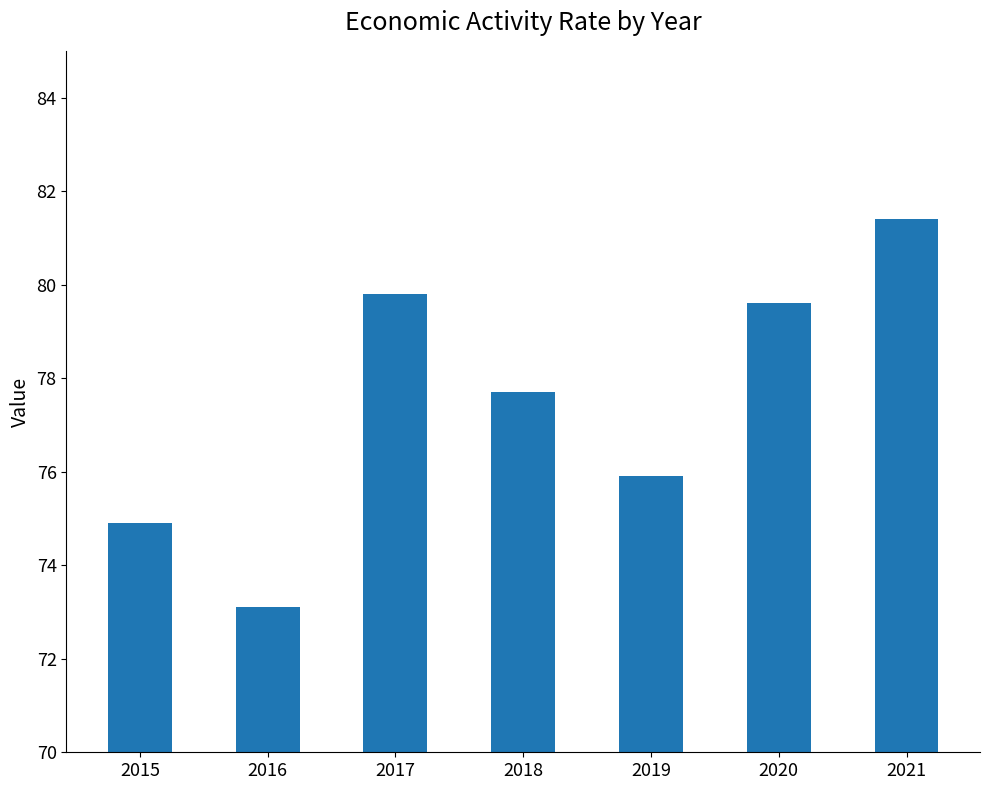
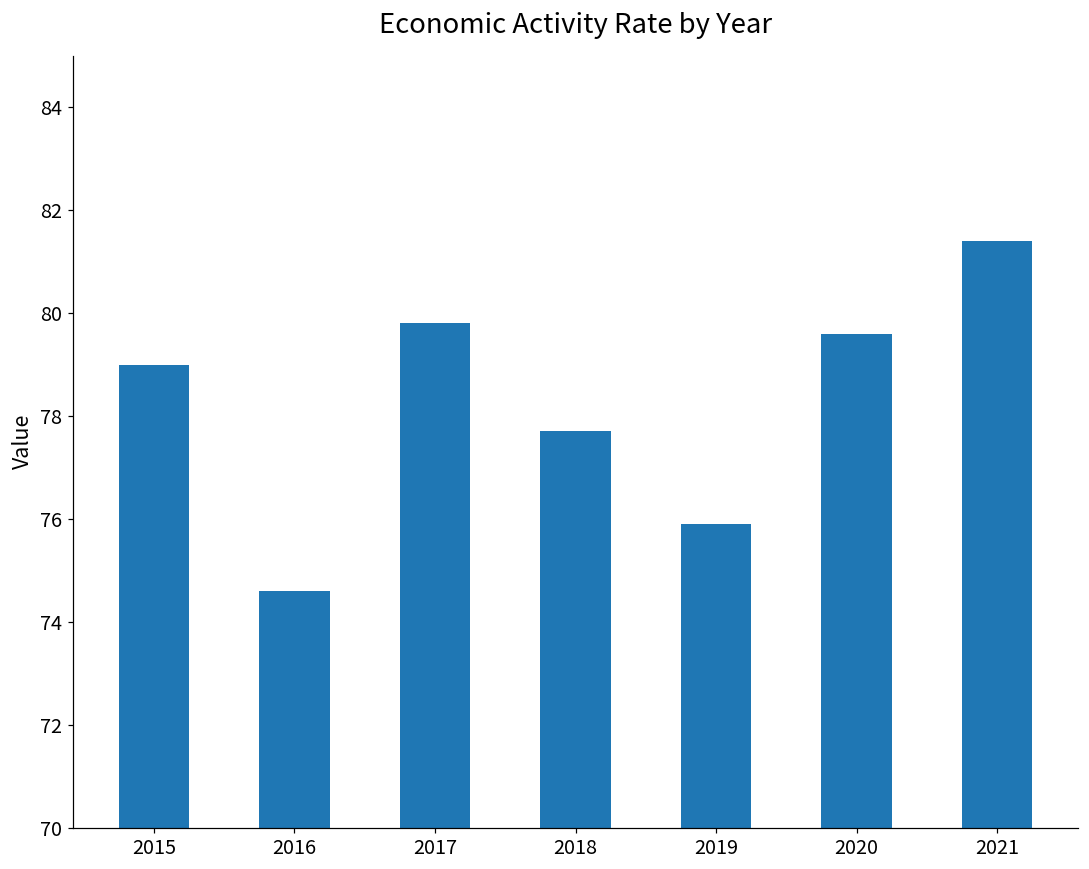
2015: 74.9 -> 79.0
2016: 73.1 -> 74.6
